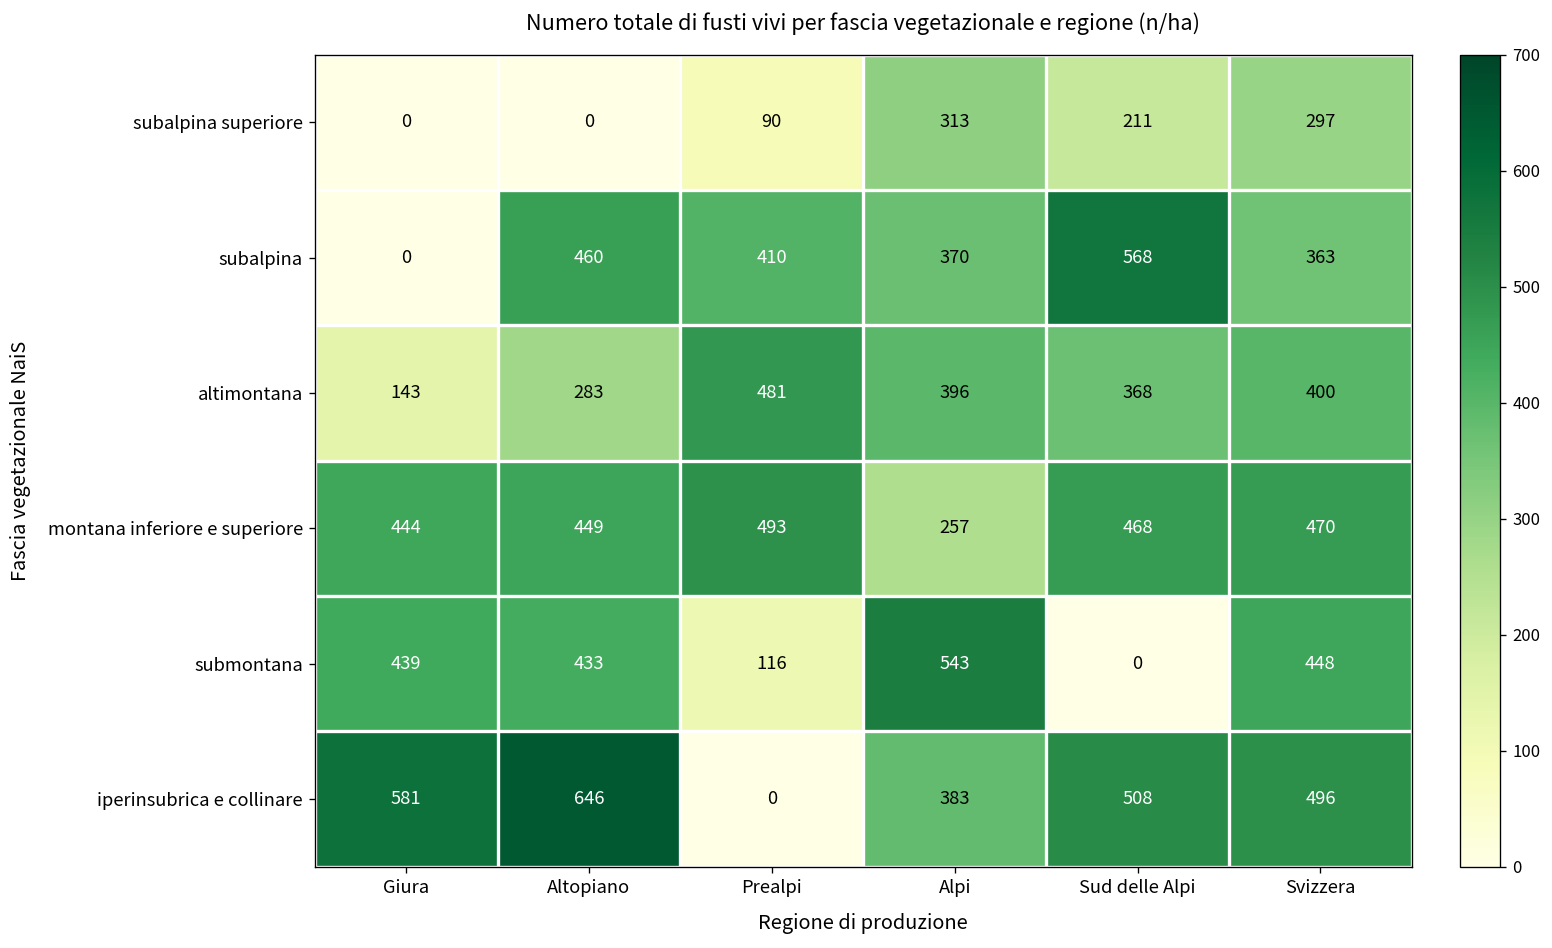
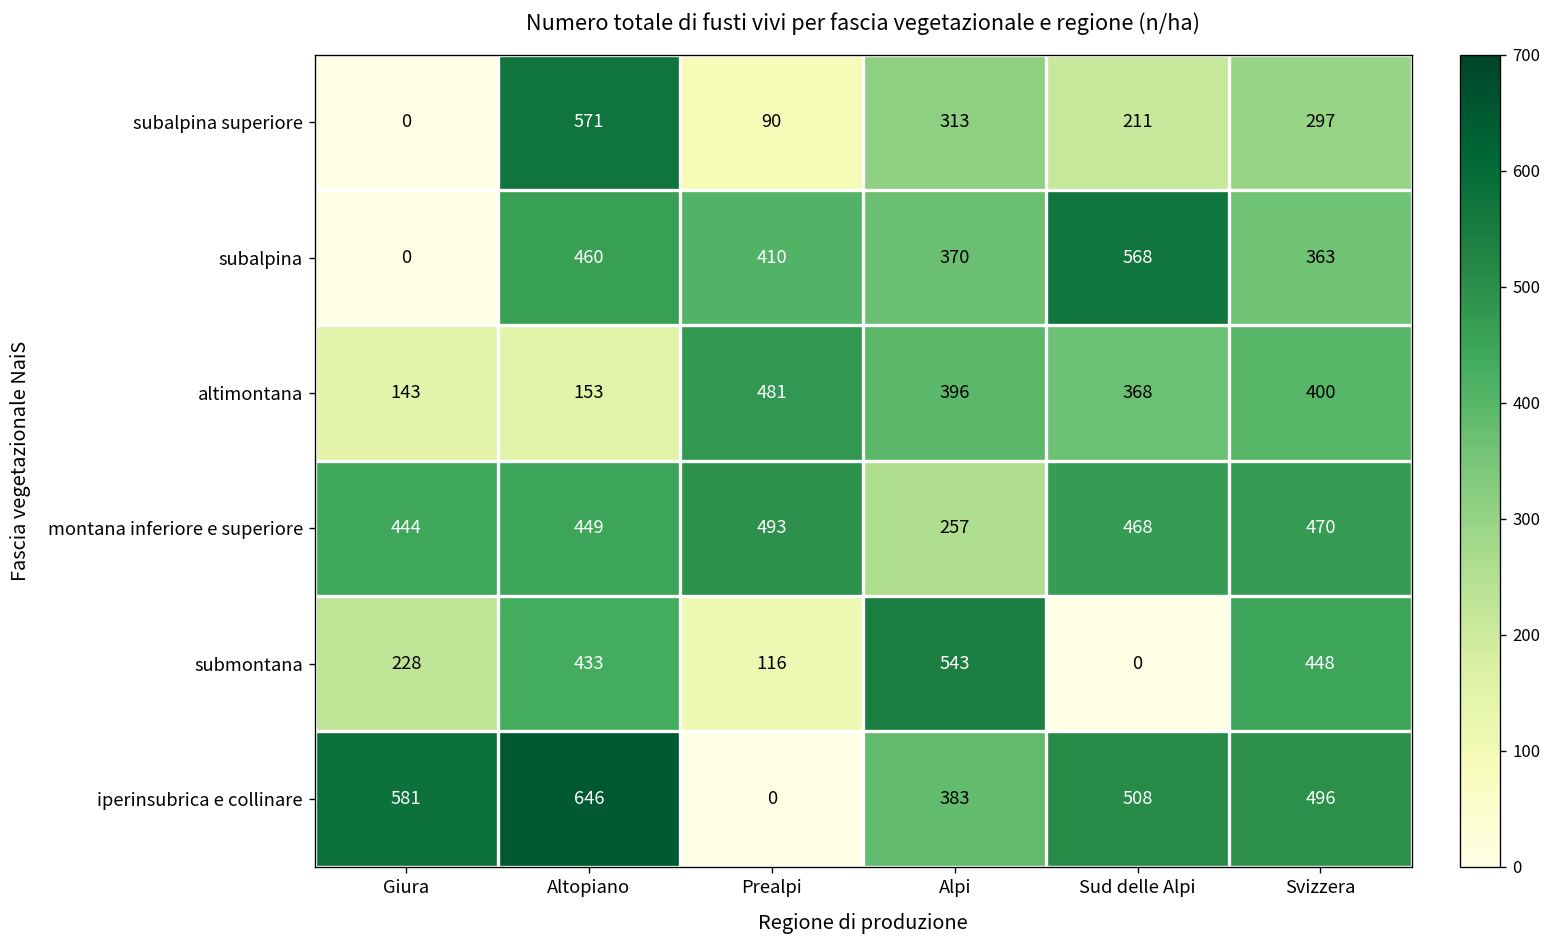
subalpina superiore, Altopiano: 0 -> 571
altimontana, Altopiano: 283 -> 153
submontana, Giura: 439 -> 228
